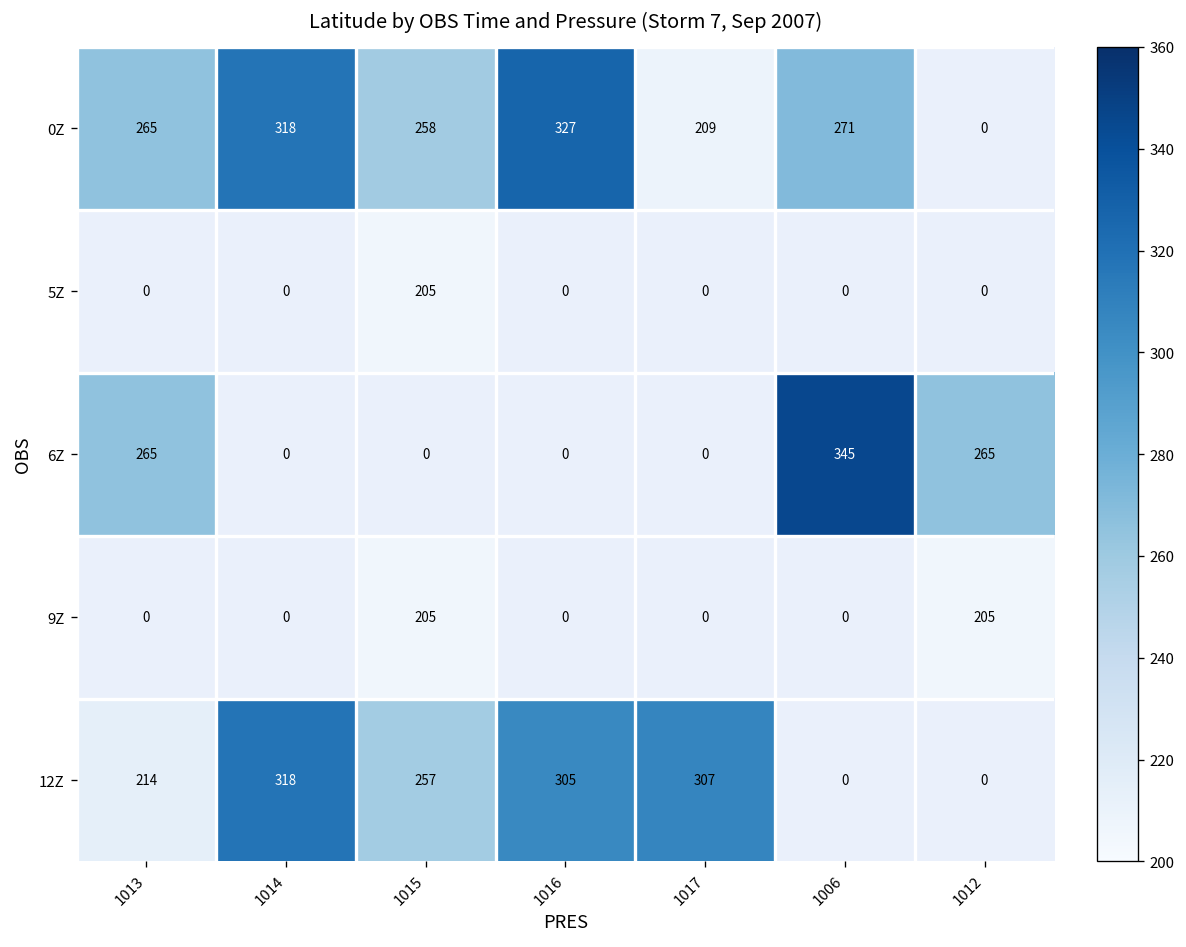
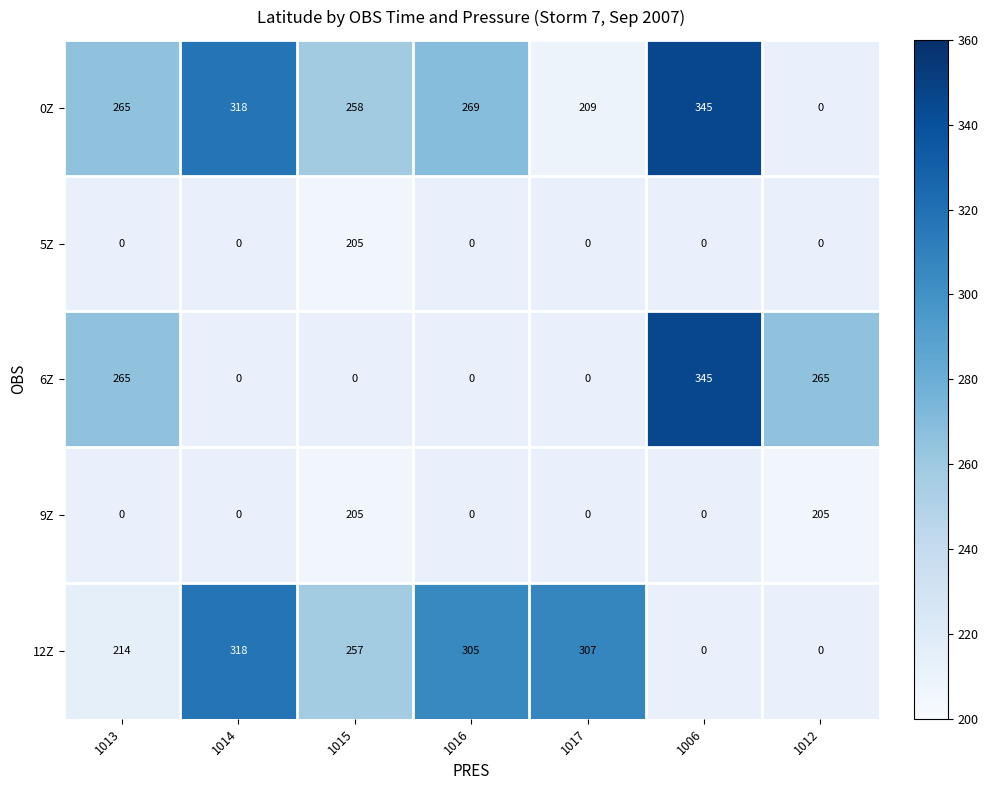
0Z, 1016: 327 -> 269
0Z, 1006: 271 -> 345
